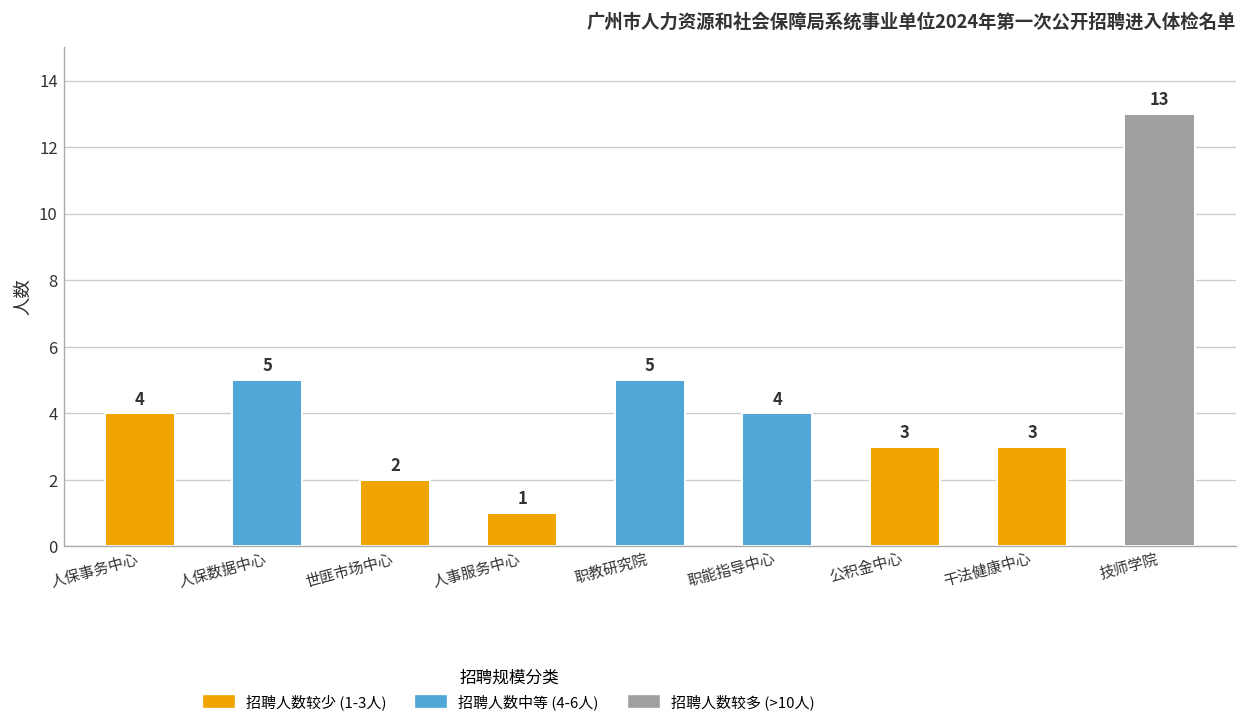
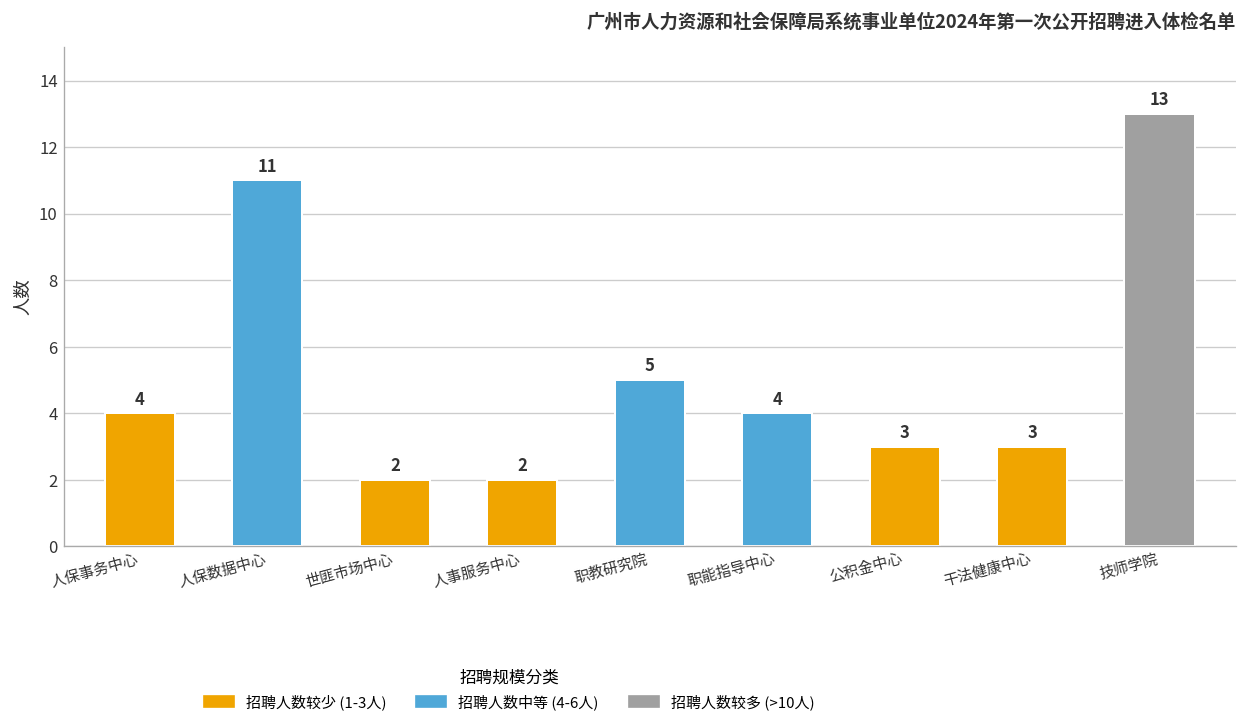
人保数据中心: 5 -> 11
人事服务中心: 1 -> 2
